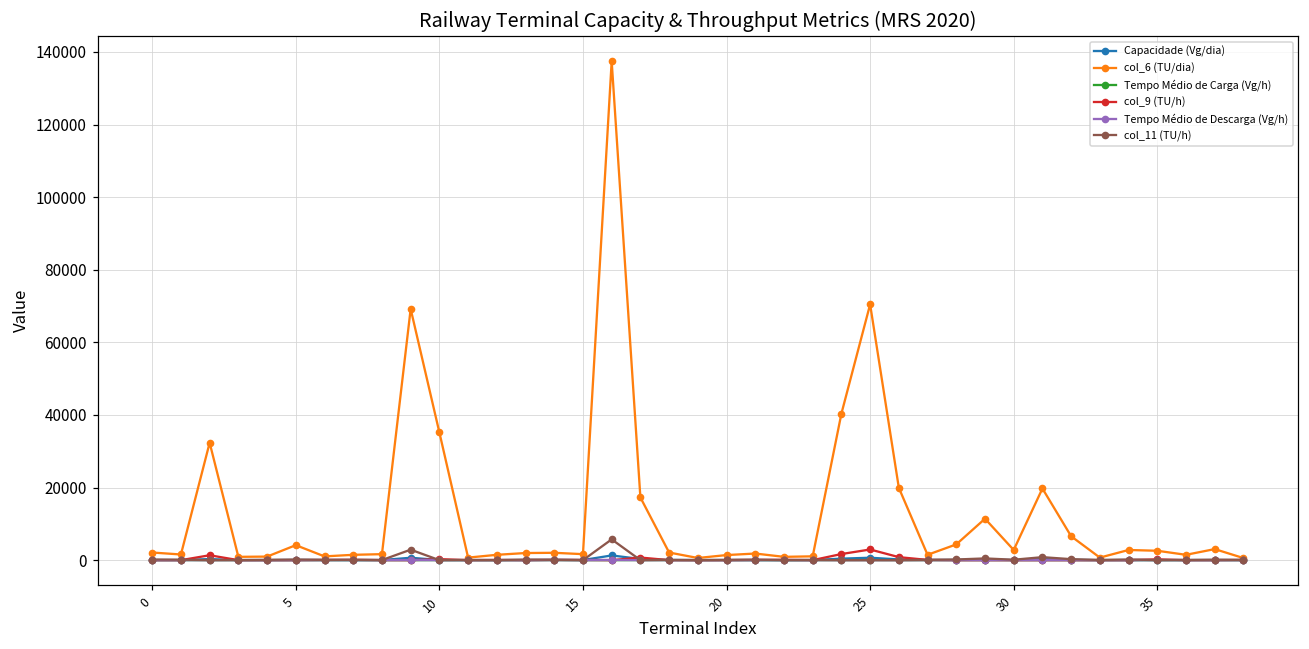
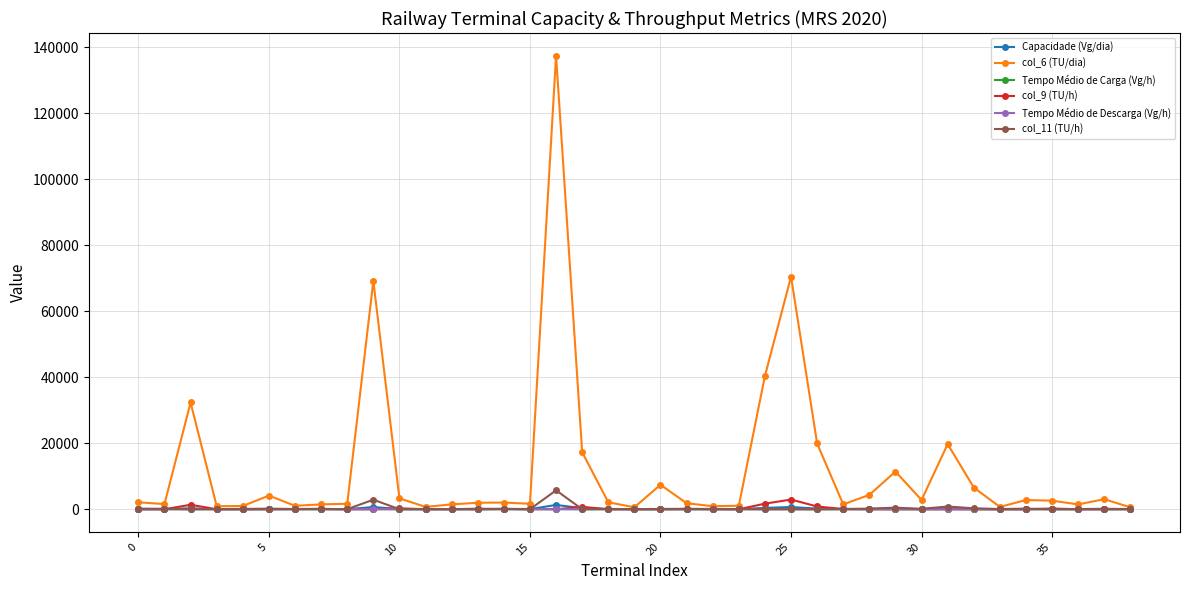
col_6 (TU/dia), 10: 35000 -> 3000
col_6 (TU/dia), 20: 1000 -> 7000
